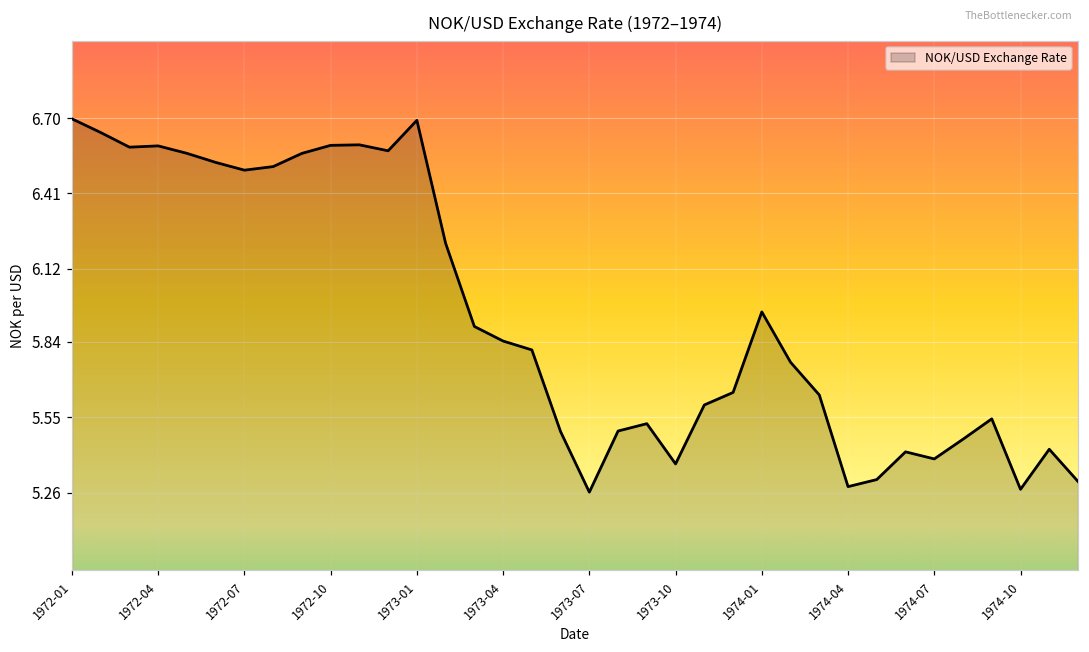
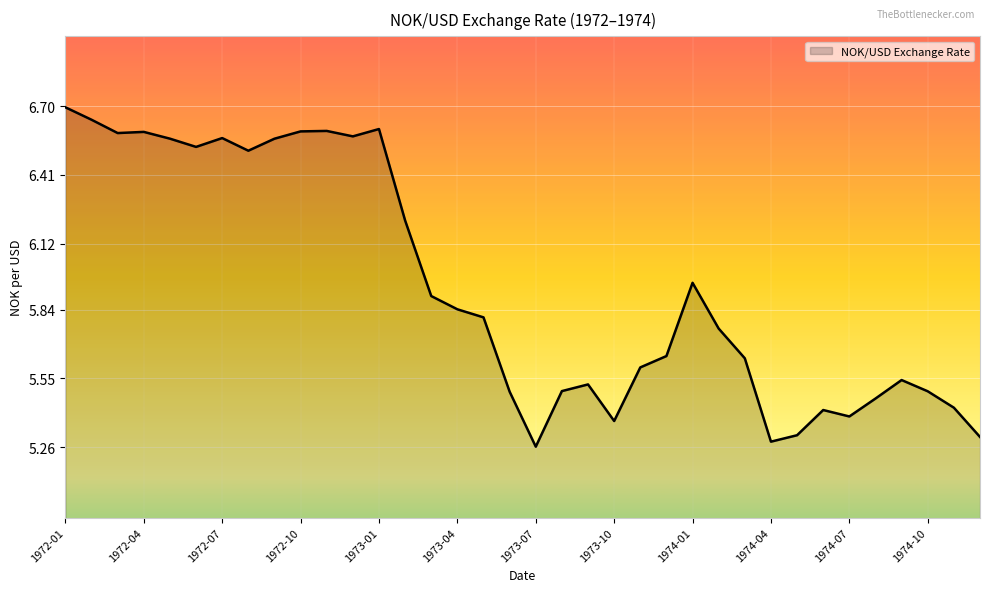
1972-07: 6.50 -> 6.57
1973-01: 6.69 -> 6.60
1974-10: 5.27 -> 5.50
